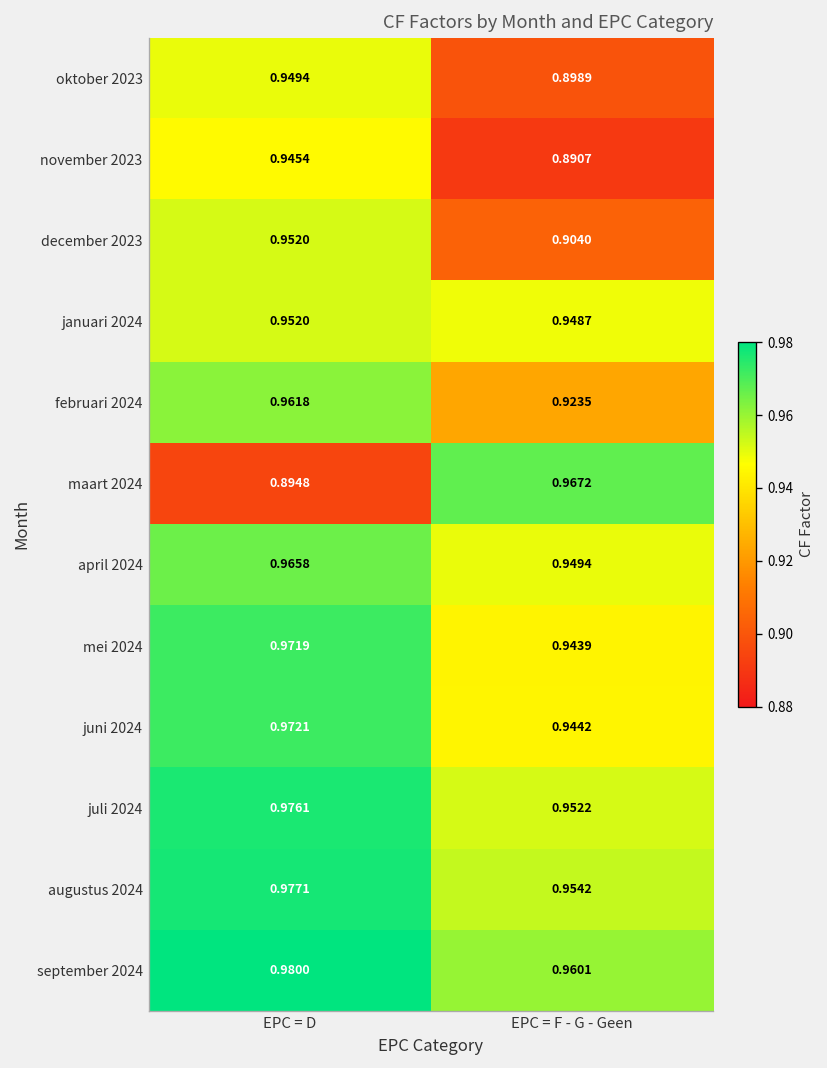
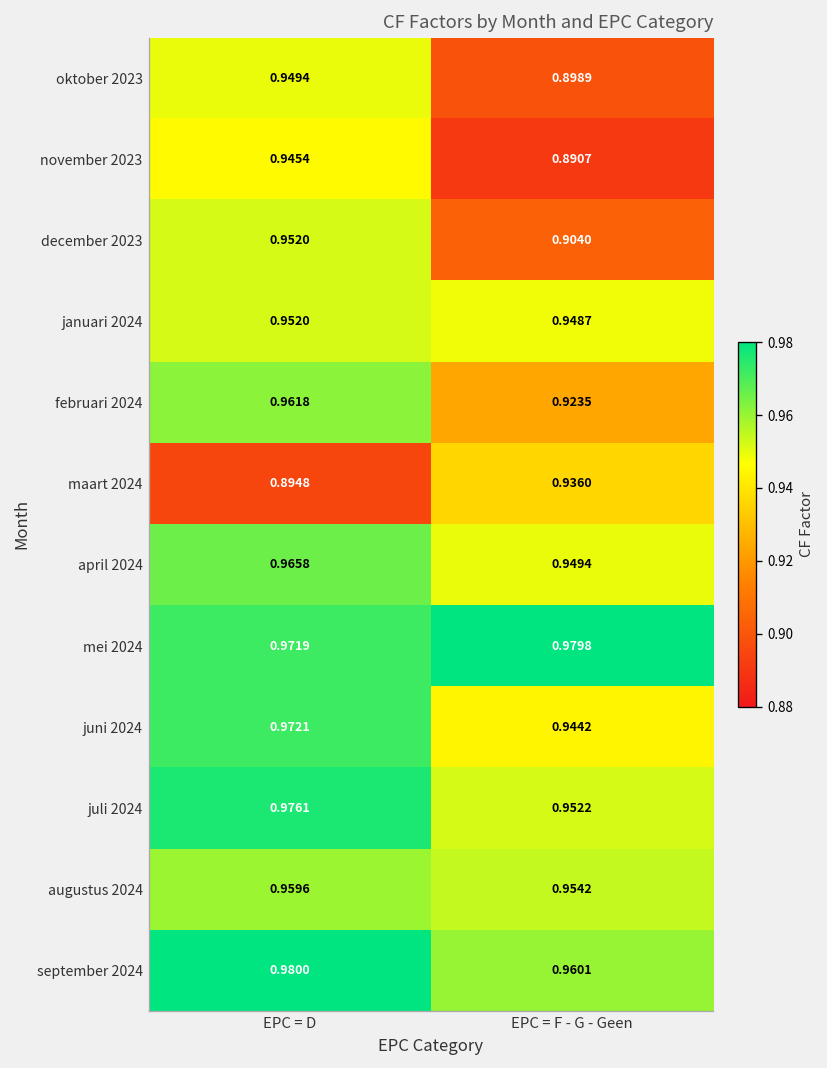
maart 2024, EPC = F - G - Geen: 0.9672 -> 0.9360
mei 2024, EPC = F - G - Geen: 0.9439 -> 0.9798
augustus 2024, EPC = D: 0.9771 -> 0.9596
